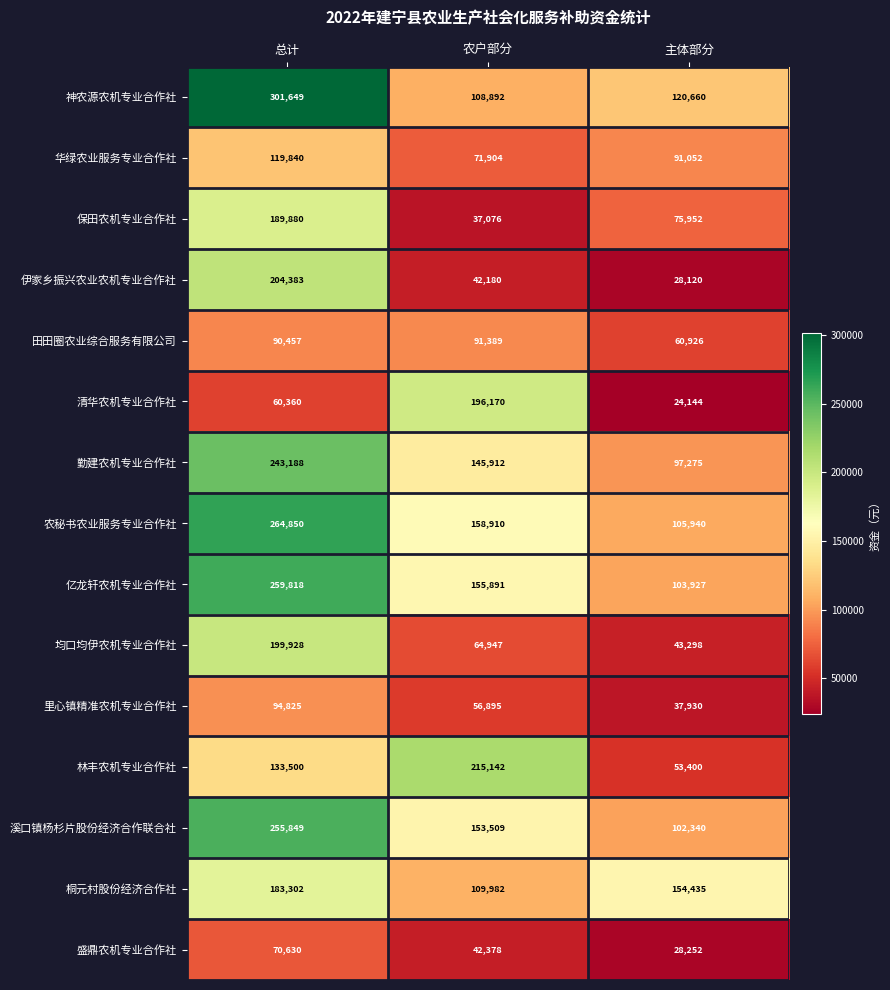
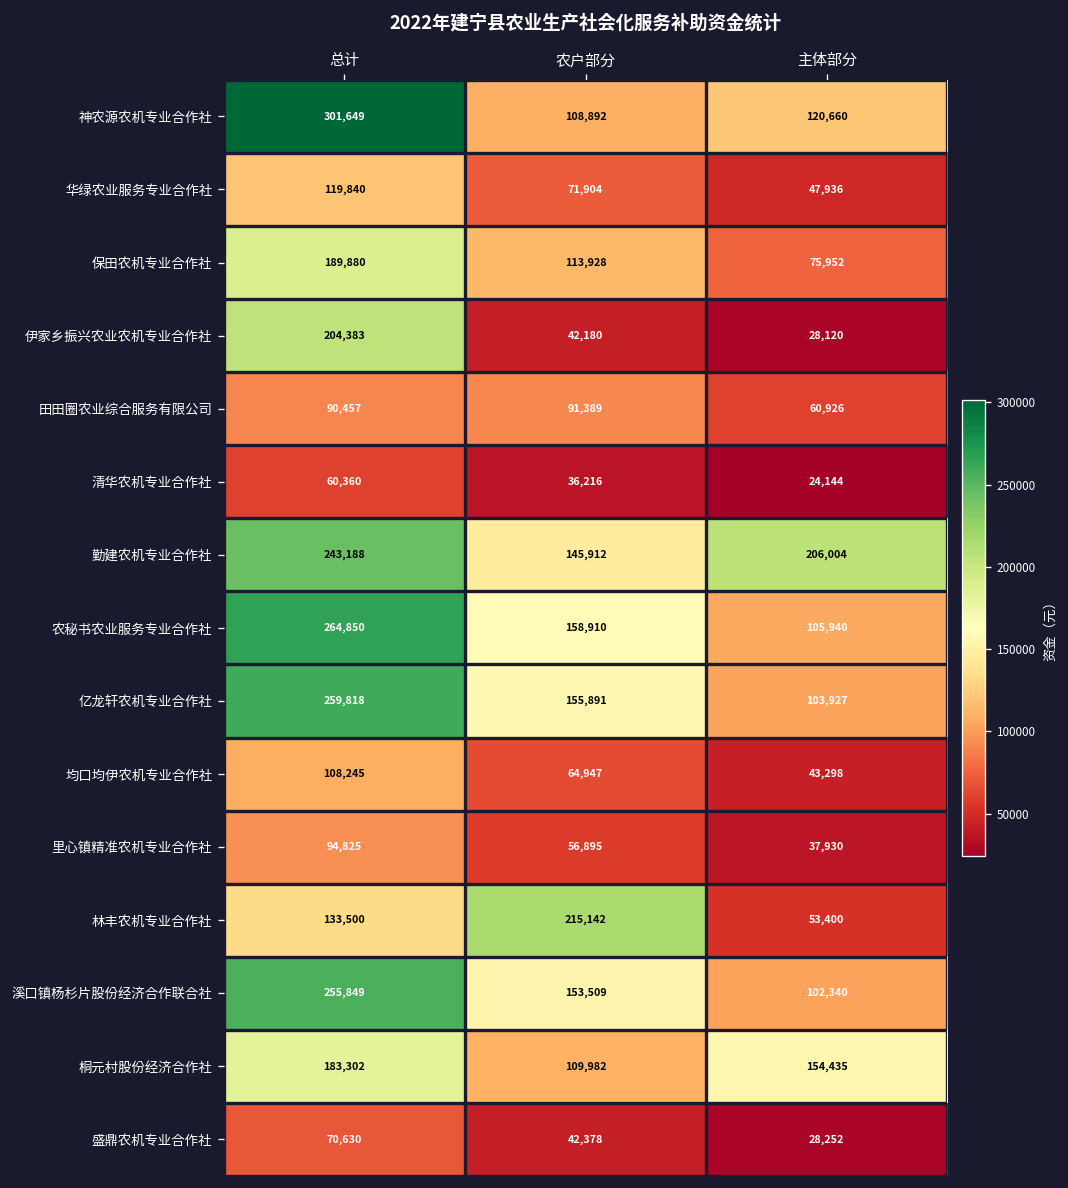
华绿农业服务专业合作社, 主体部分: 91,052 -> 47,936
保田农机专业合作社, 农户部分: 37,076 -> 113,928
清华农机专业合作社, 农户部分: 196,170 -> 36,216
勤建农机专业合作社, 主体部分: 97,275 -> 206,004
均口均伊农机专业合作社, 总计: 199,928 -> 108,245
